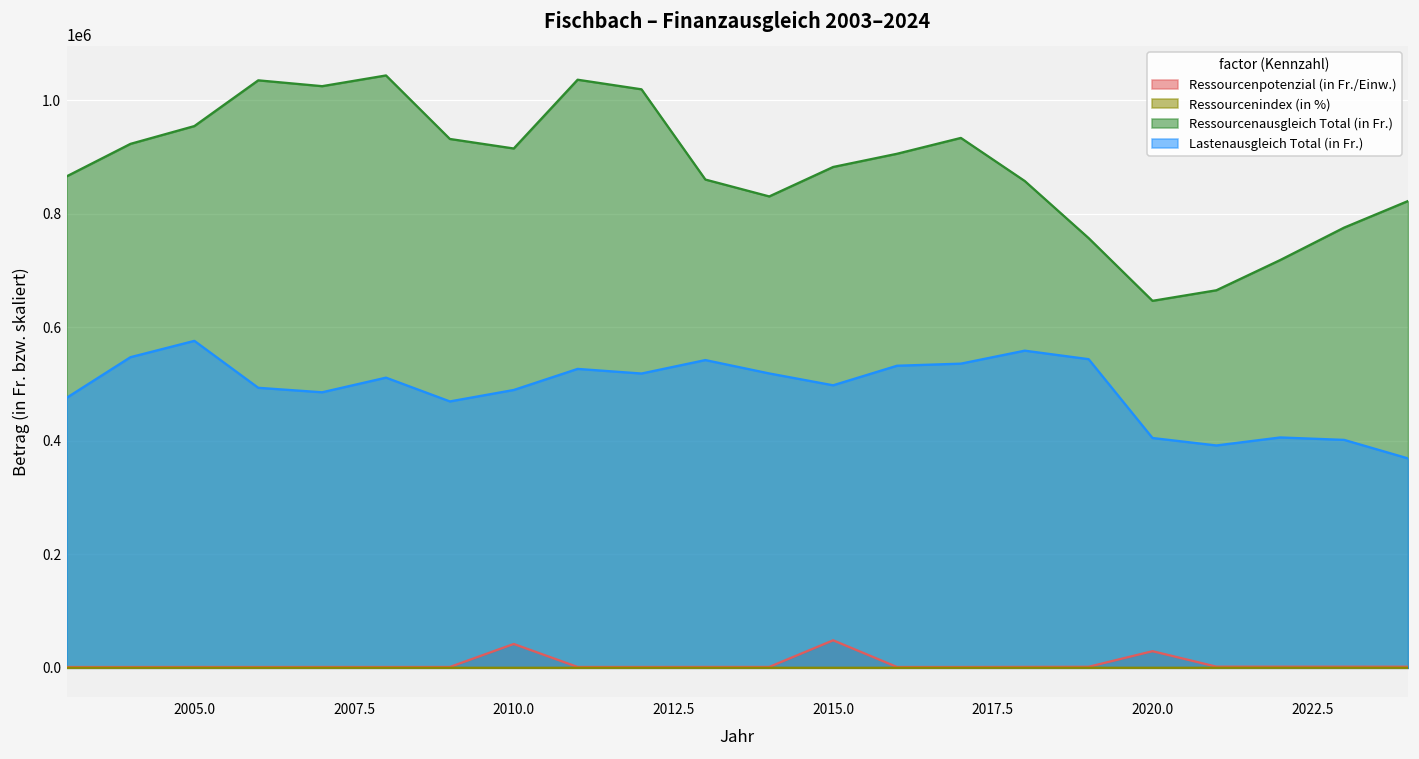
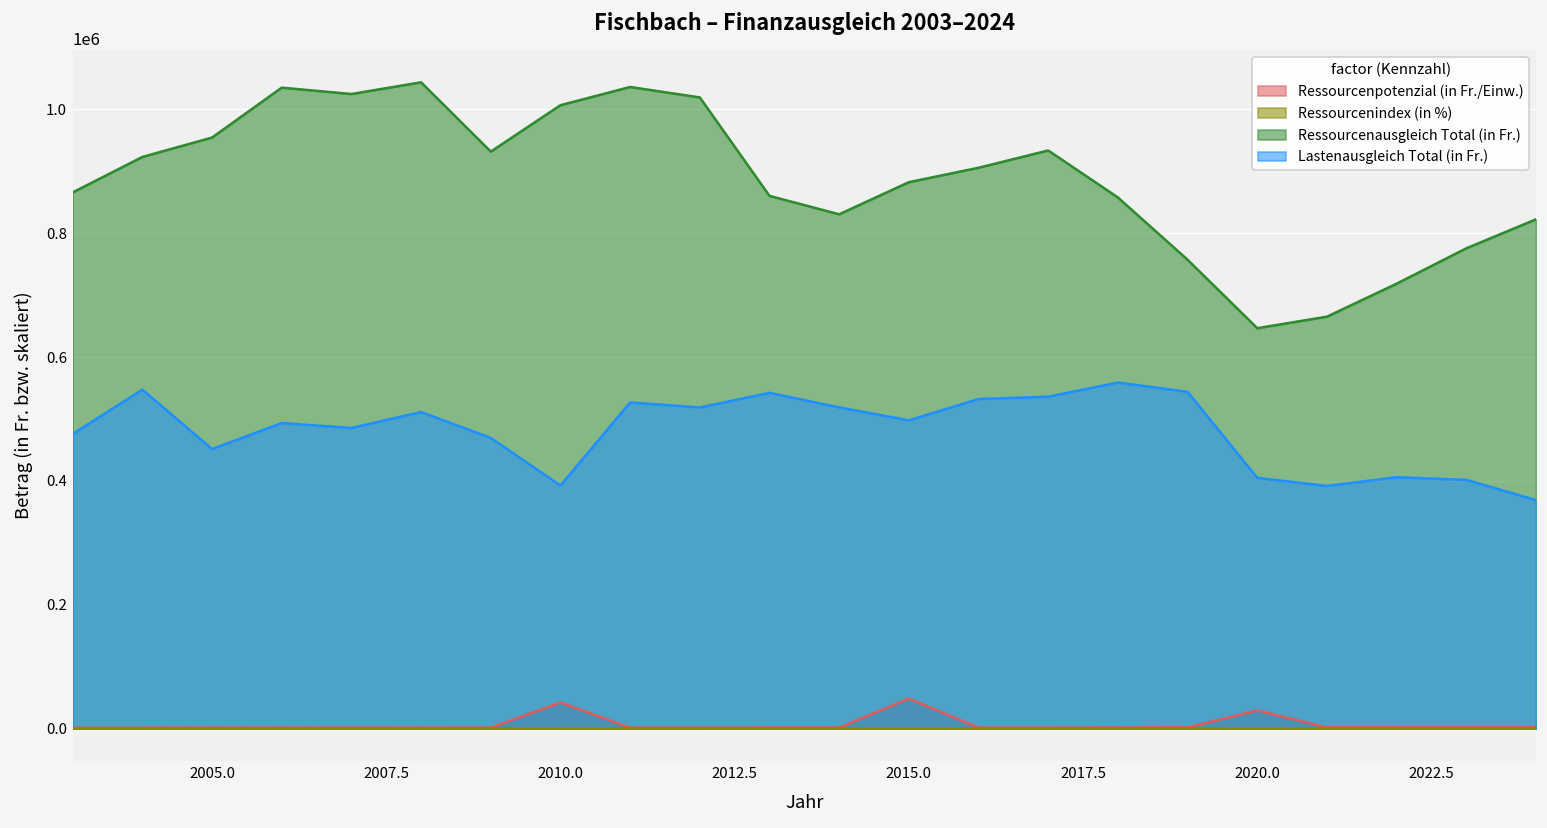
Lastenausgleich Total (in Fr.), 2005.0: 580000 -> 450000
Ressourcenausgleich Total (in Fr.), 2010.0: 920000 -> 1010000
Lastenausgleich Total (in Fr.), 2010.0: 490000 -> 390000
